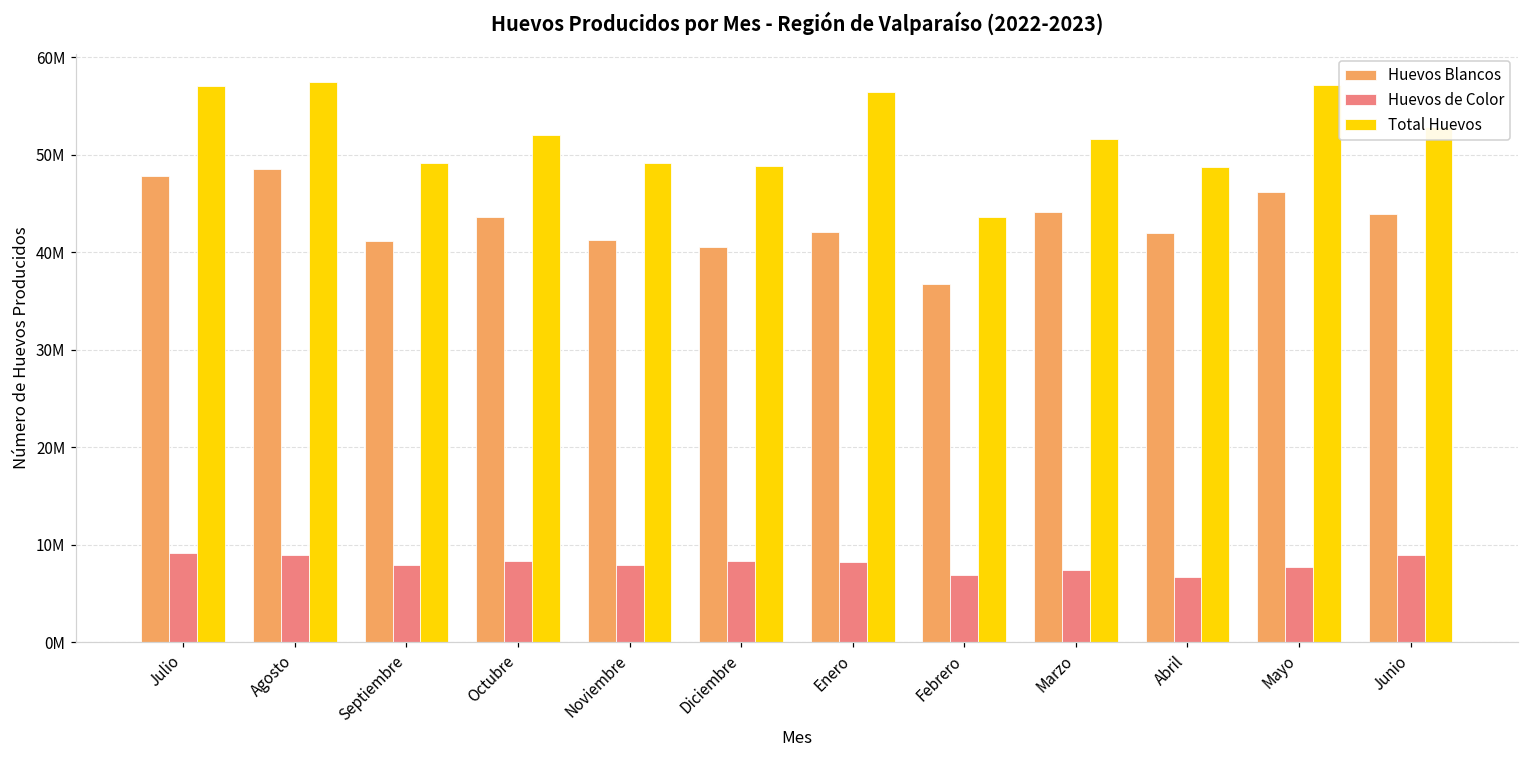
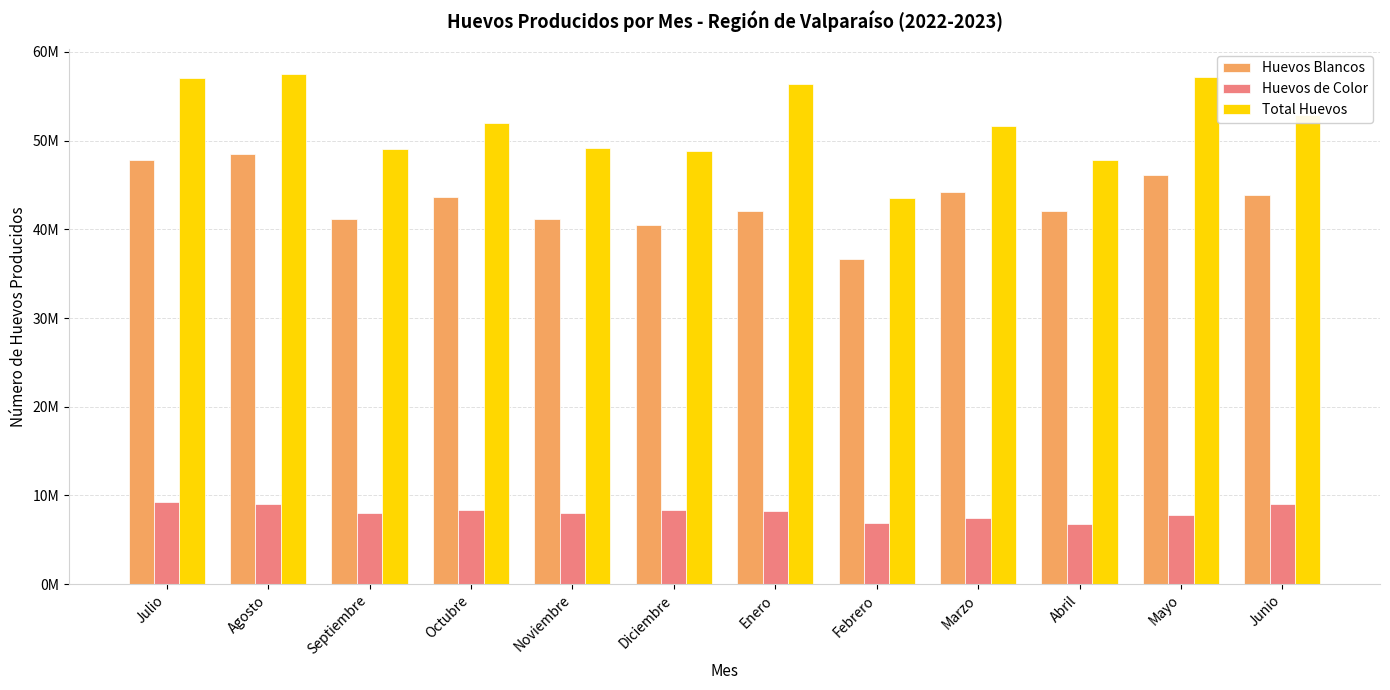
Total Huevos, Abril: 49000000 -> 48000000
